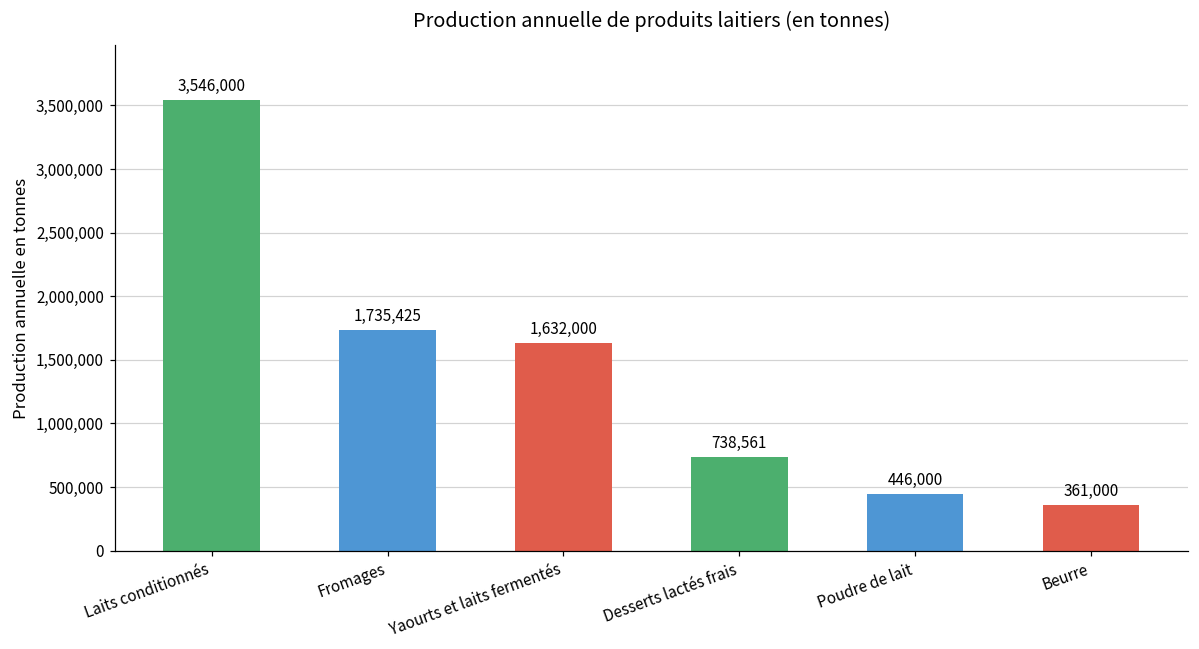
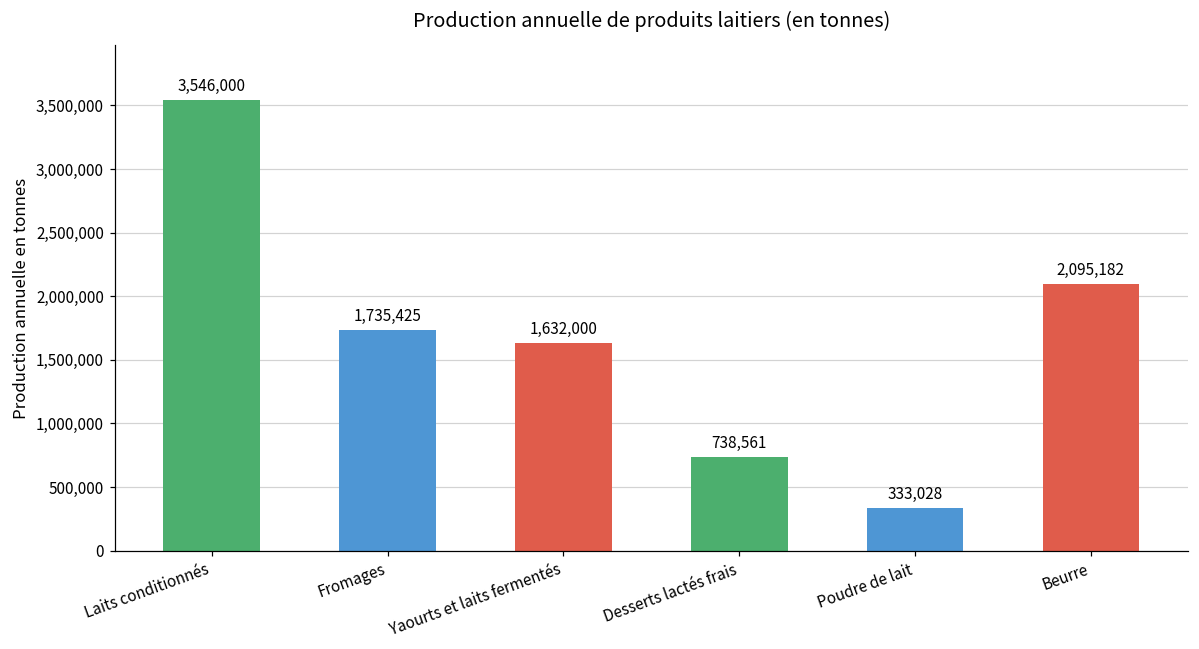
Poudre de lait: 446,000 -> 333,028
Beurre: 361,000 -> 2,095,182
